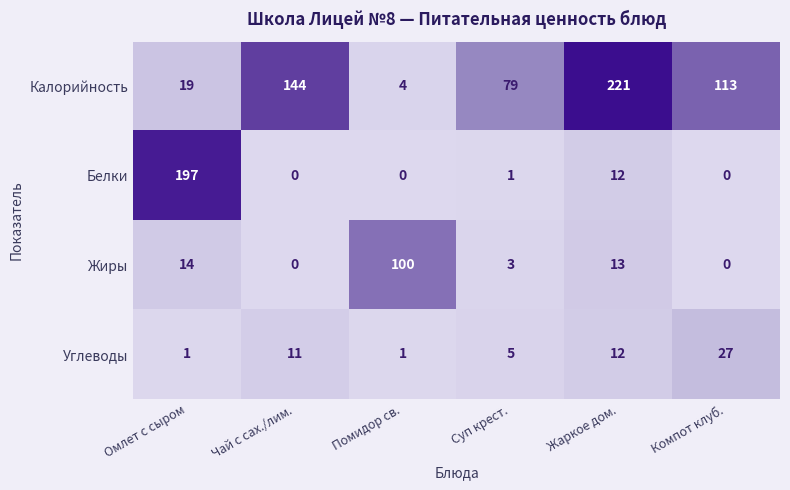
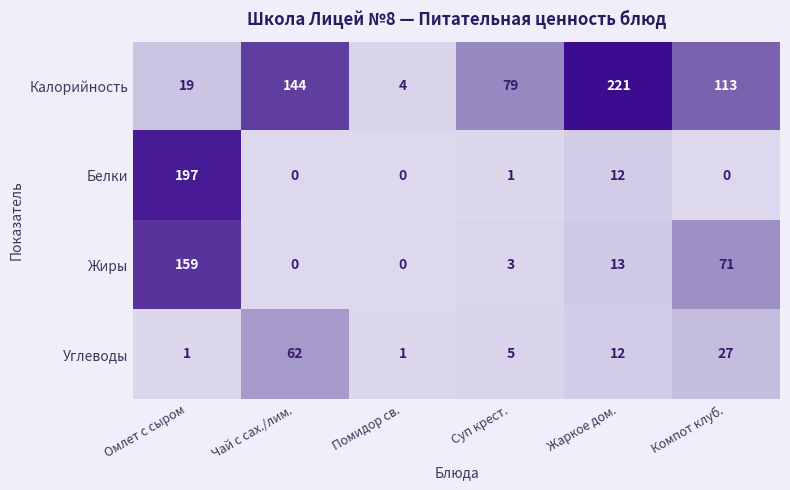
Жиры, Омлет с сыром: 14 -> 159
Жиры, Помидор св.: 100 -> 0
Жиры, Компот клуб.: 0 -> 71
Углеводы, Чай с сах./лим.: 11 -> 62
